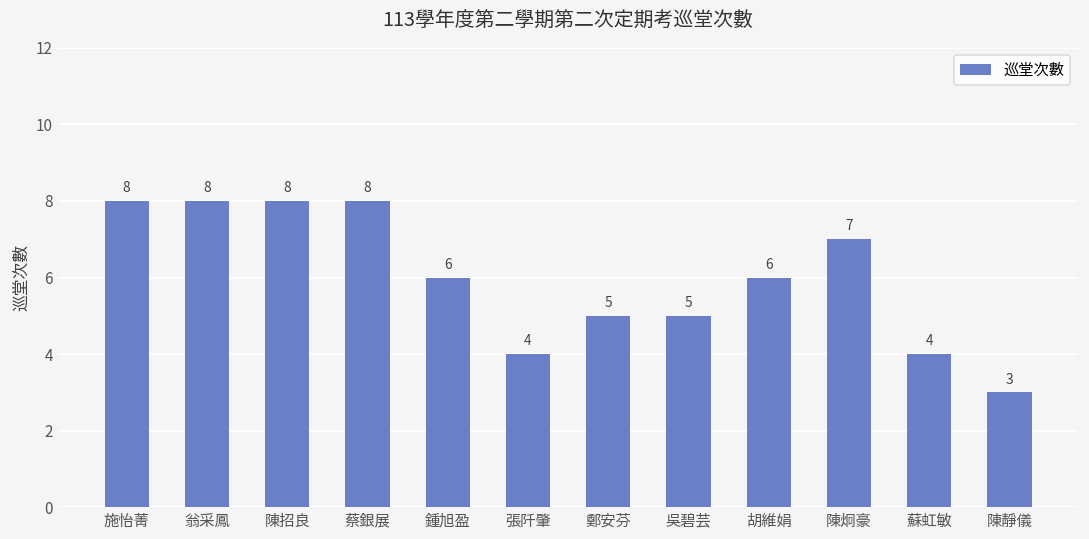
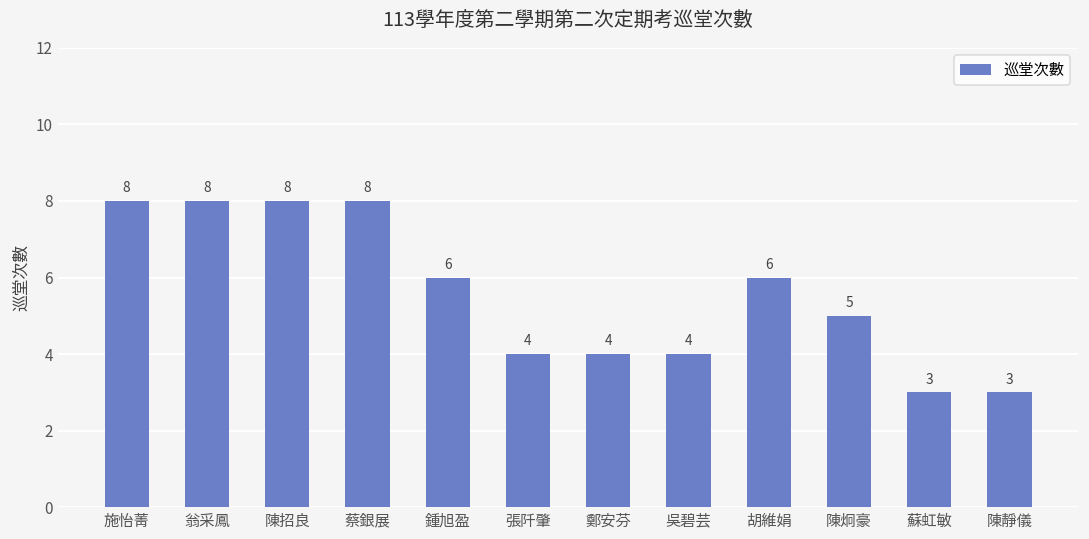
鄭安芬: 5 -> 4
吳碧芸: 5 -> 4
陳炯豪: 7 -> 5
蘇虹敏: 4 -> 3
